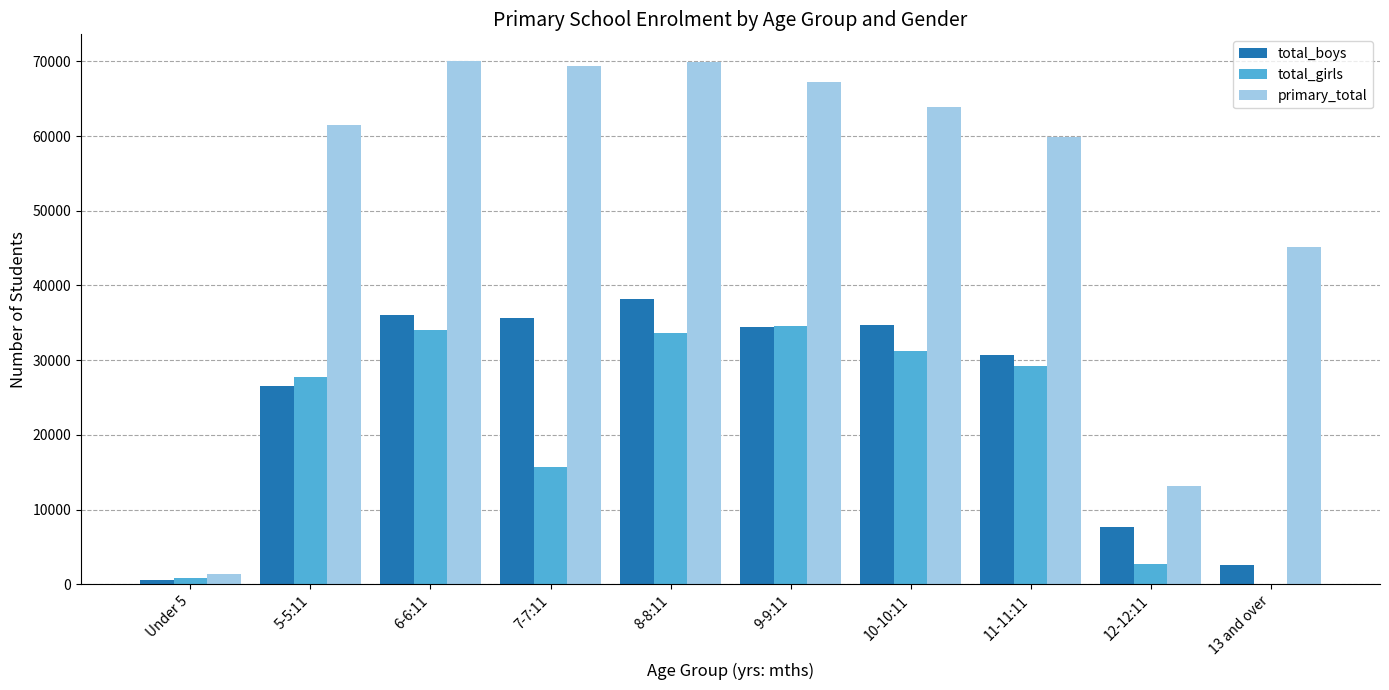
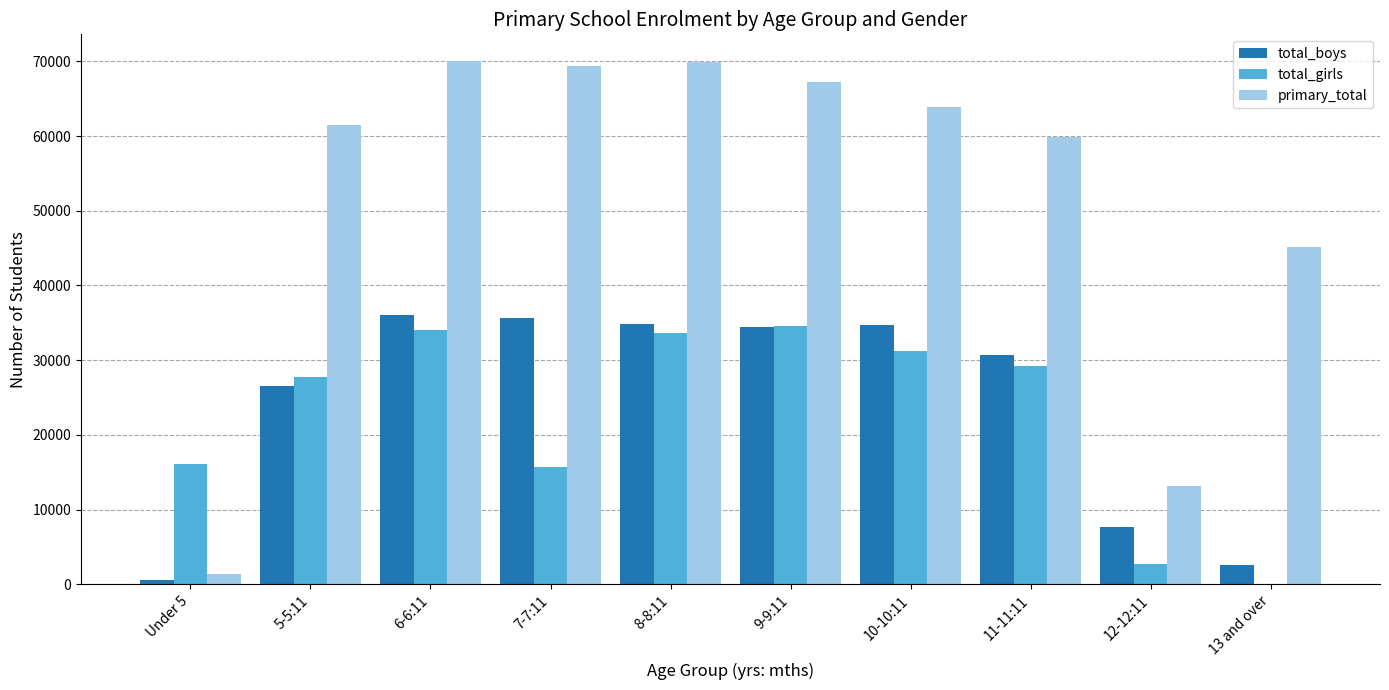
total_girls, Under 5: 1000 -> 16000
total_boys, 8-8:11: 38000 -> 35000
